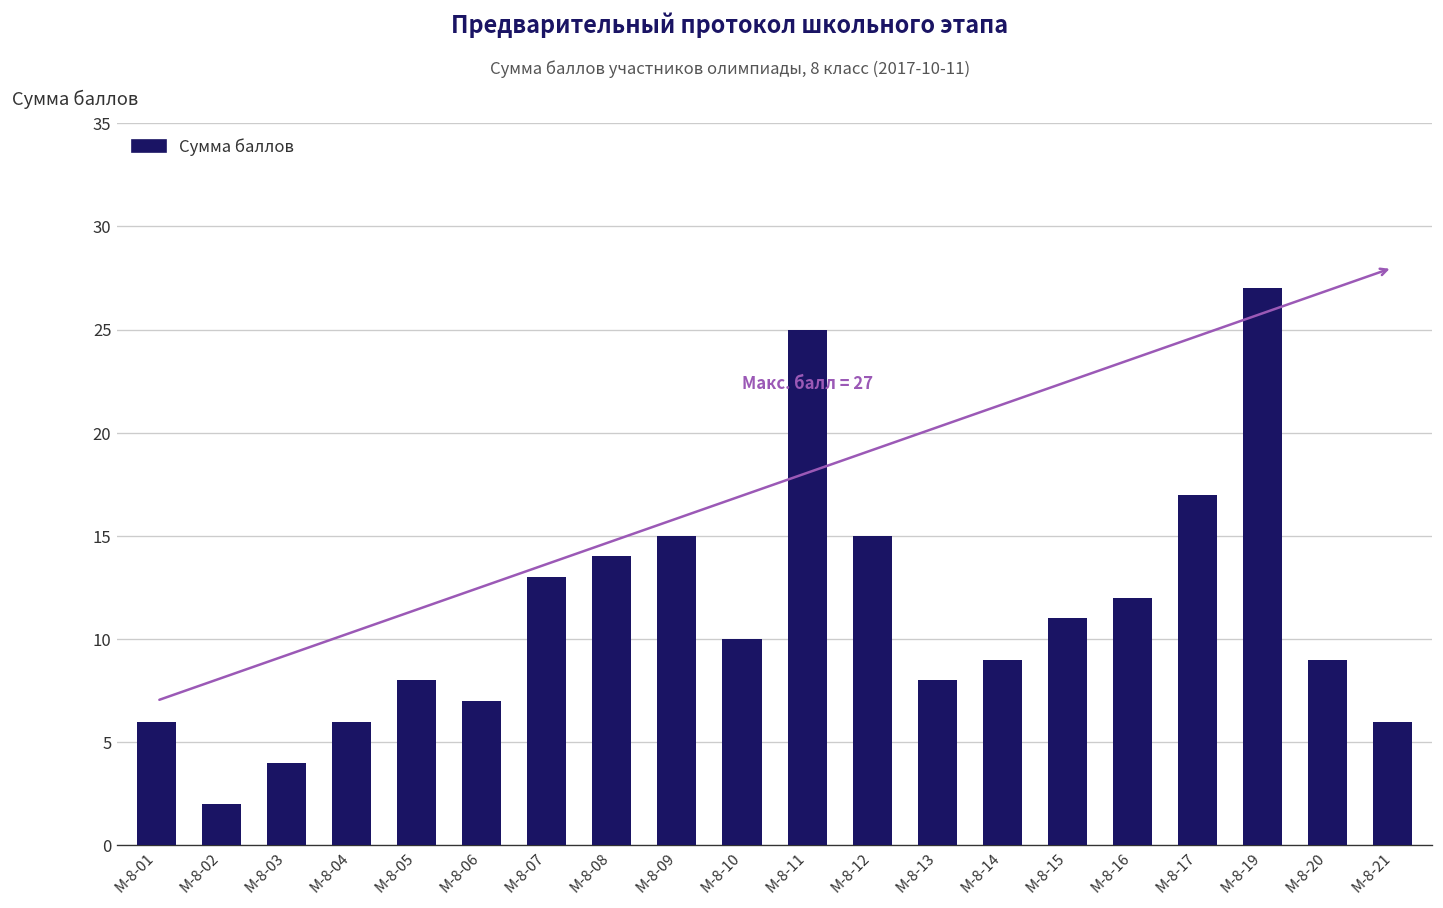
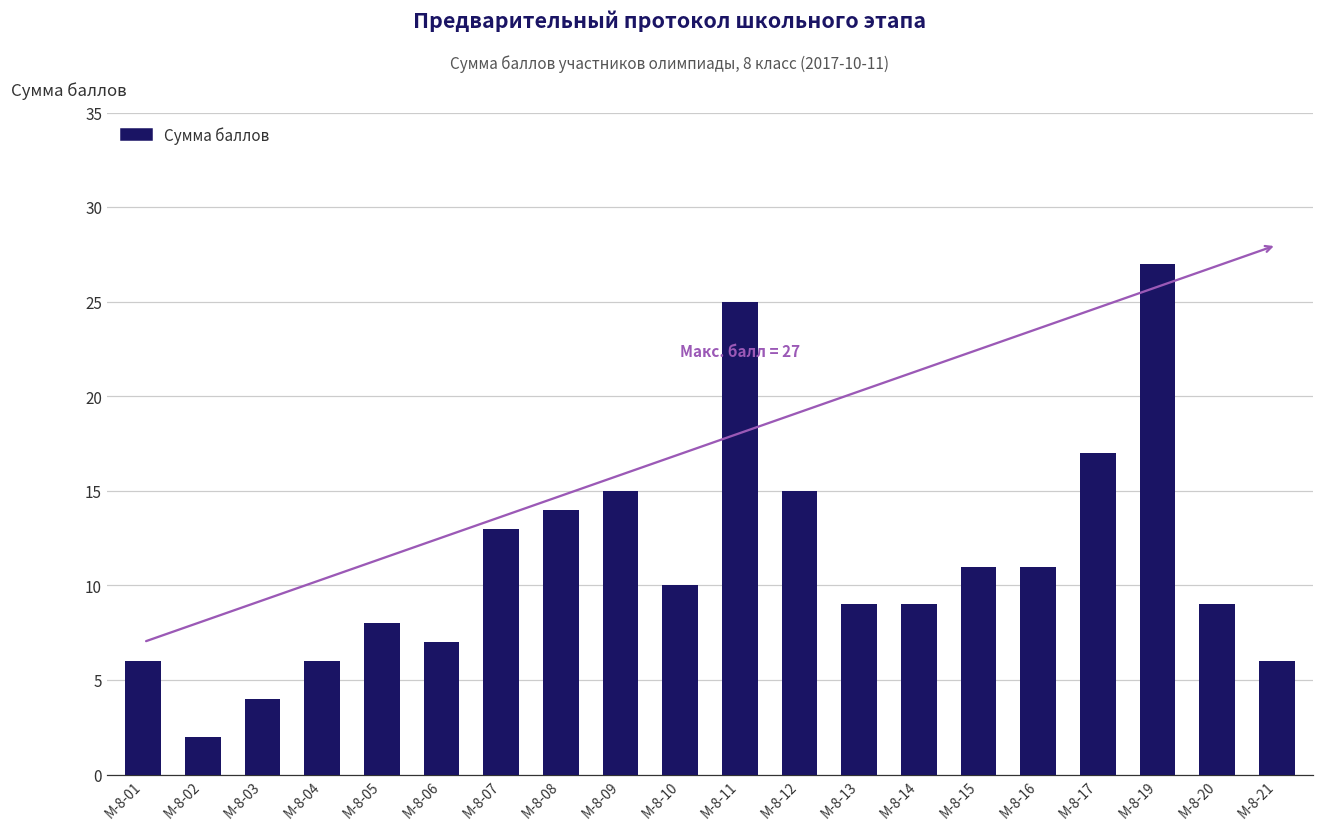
М-8-13: 8 -> 9
М-8-16: 12 -> 11
